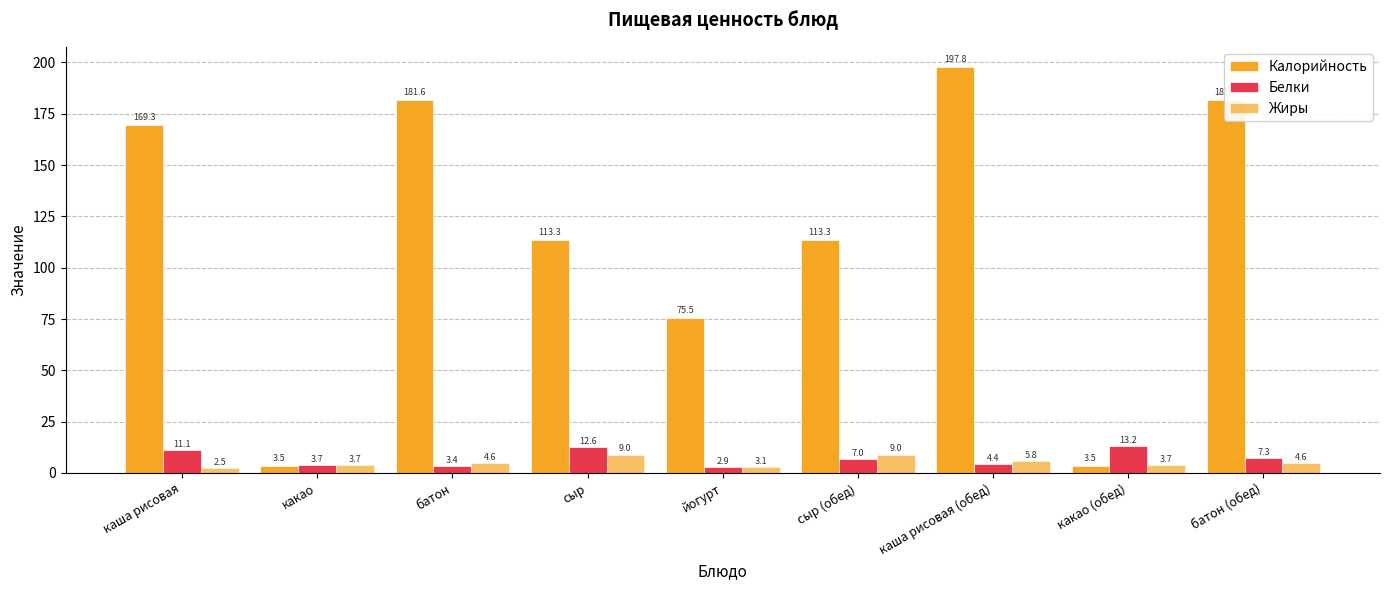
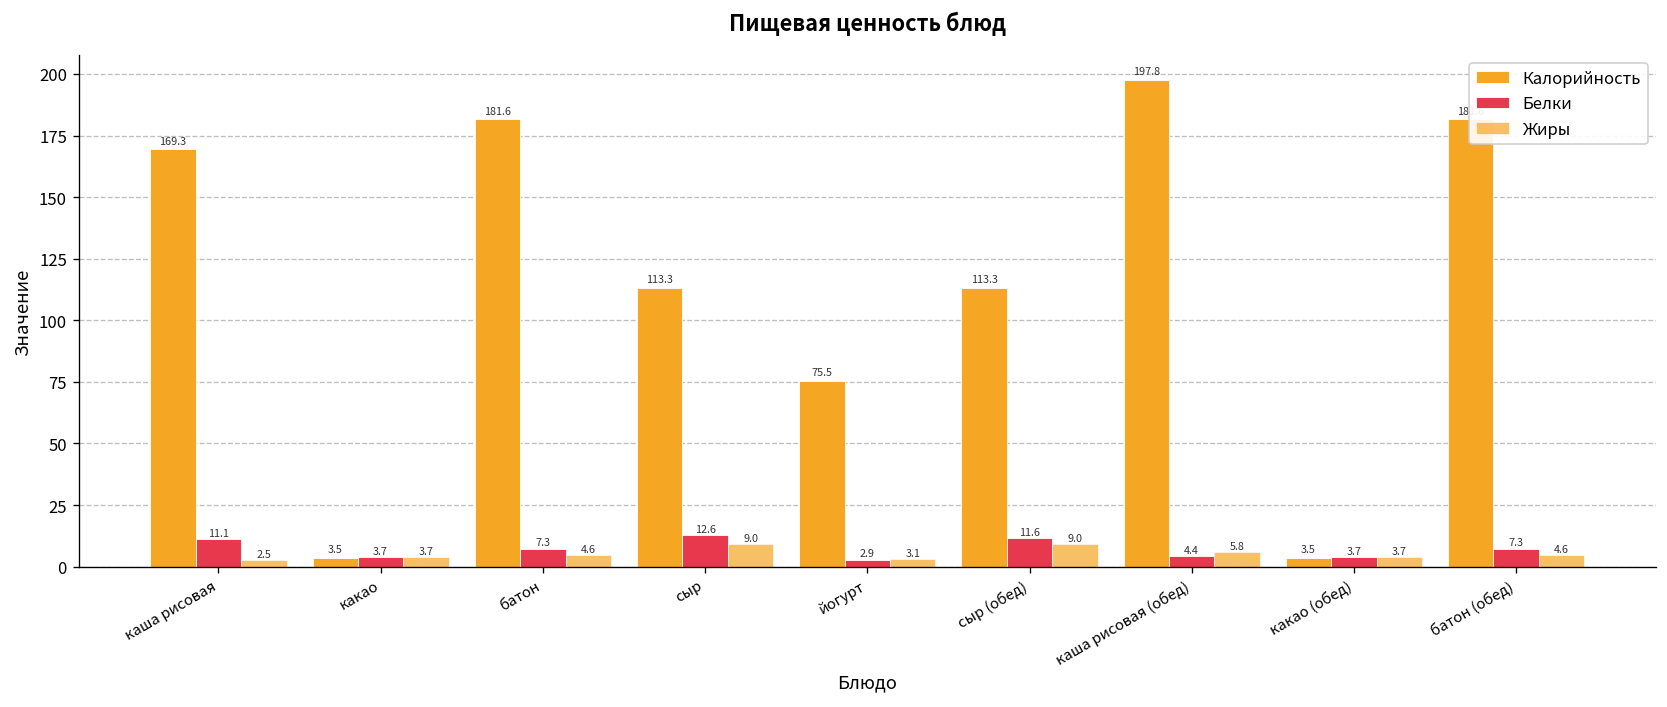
Белки, батон: 3.4 -> 7.3
Белки, сыр (обед): 7.0 -> 11.6
Белки, какао (обед): 13.2 -> 3.7
